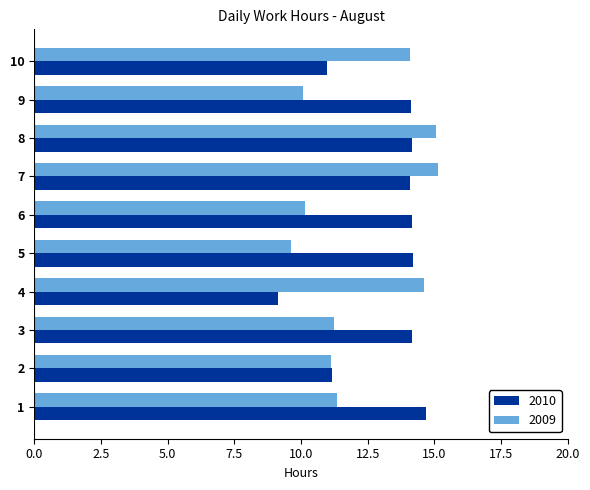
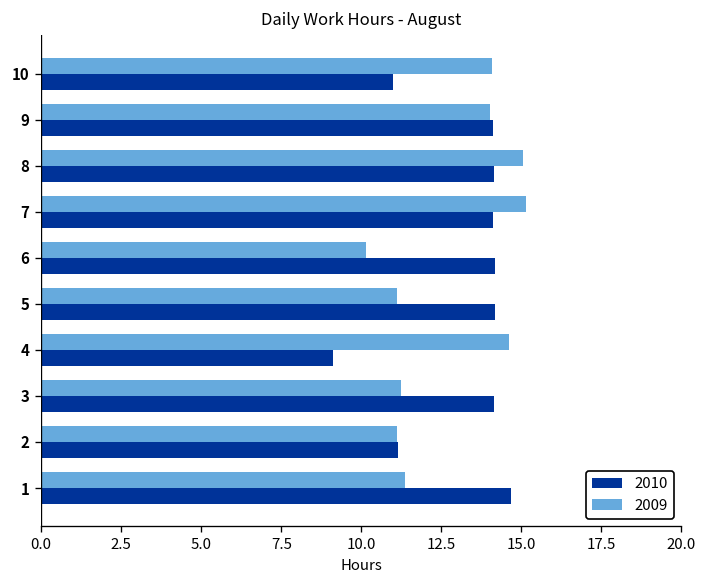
2009, 9: 10.1 -> 14.0
2009, 5: 9.6 -> 11.1
